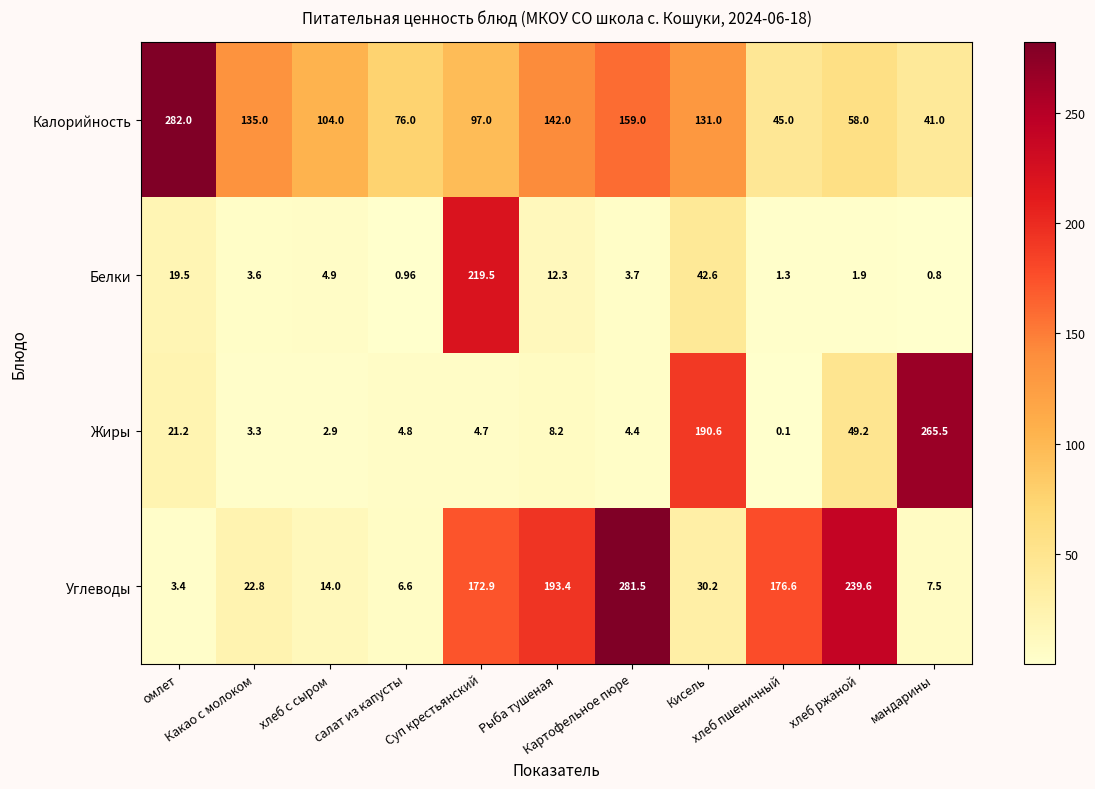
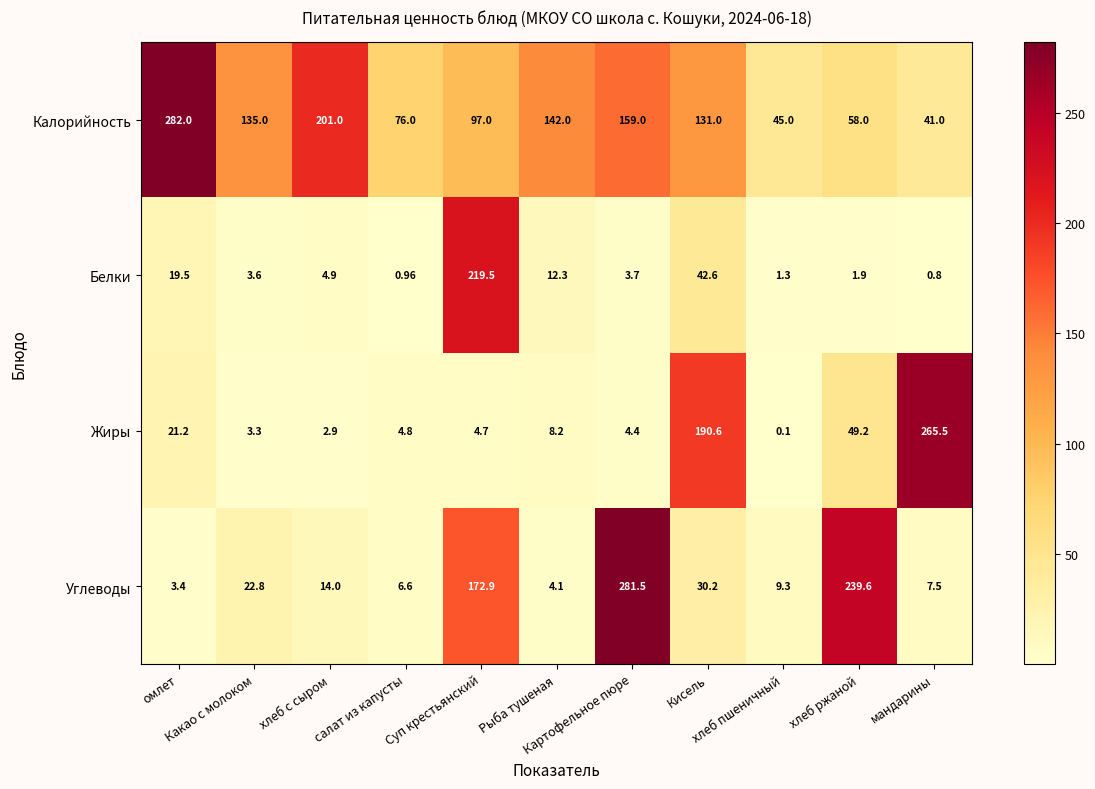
Калорийность, хлеб с сыром: 104.0 -> 201.0
Углеводы, Рыба тушеная: 193.4 -> 4.1
Углеводы, хлеб пшеничный: 176.6 -> 9.3
